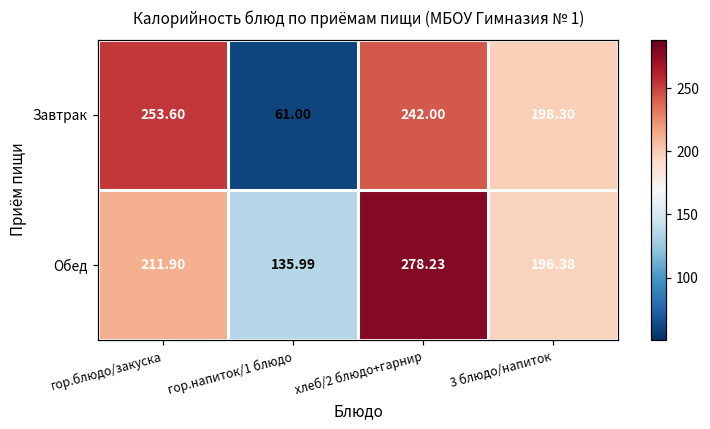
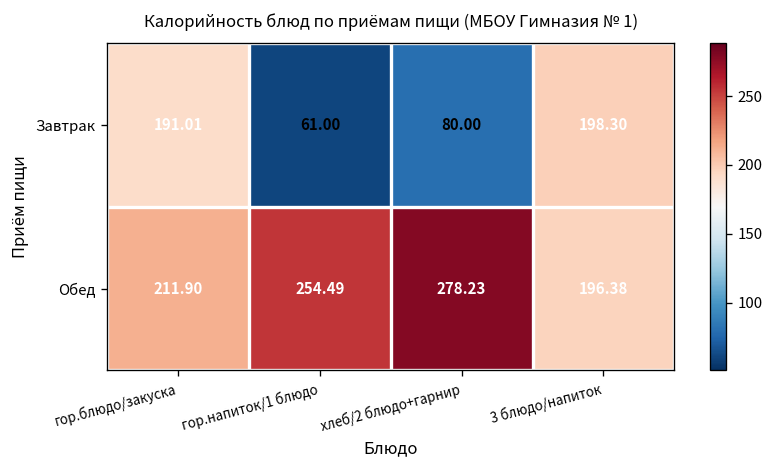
Завтрак, гор.блюдо/закуска: 253.60 -> 191.01
Завтрак, хлеб/2 блюдо+гарнир: 242.00 -> 80.00
Обед, гор.напиток/1 блюдо: 135.99 -> 254.49
